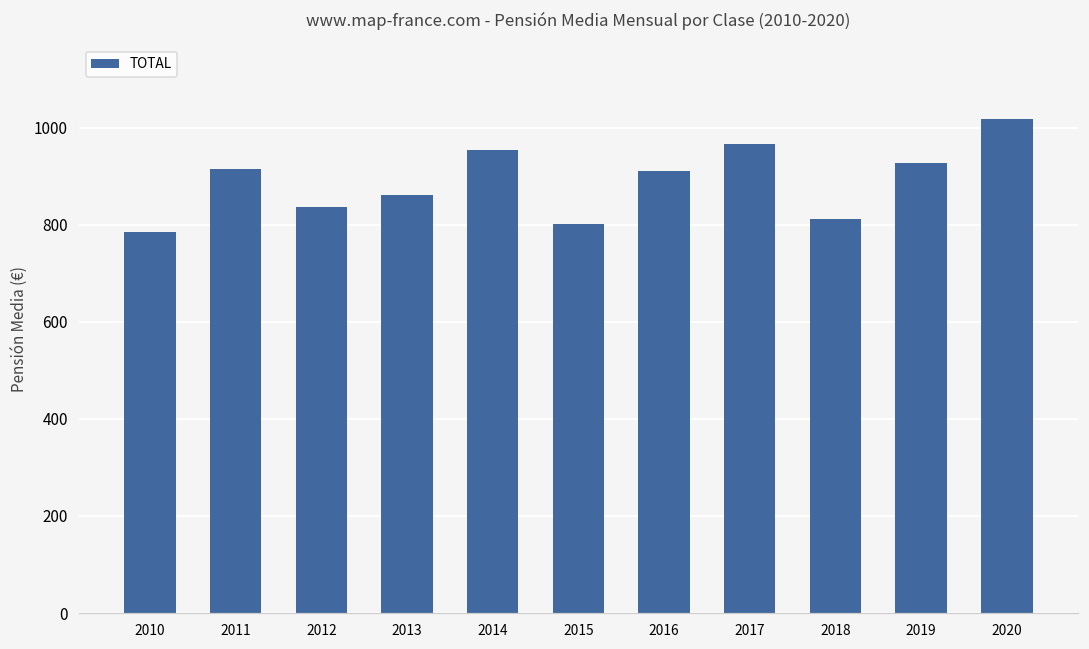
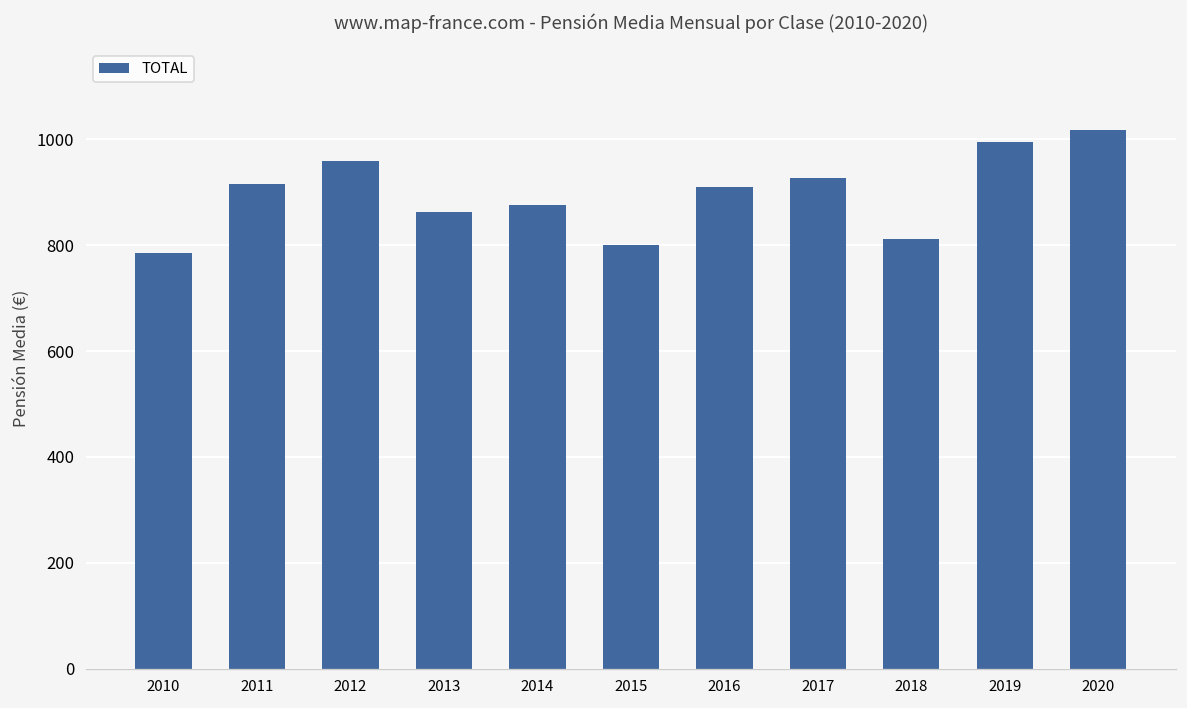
2012: 840 -> 960
2014: 950 -> 880
2017: 970 -> 930
2019: 930 -> 1000
